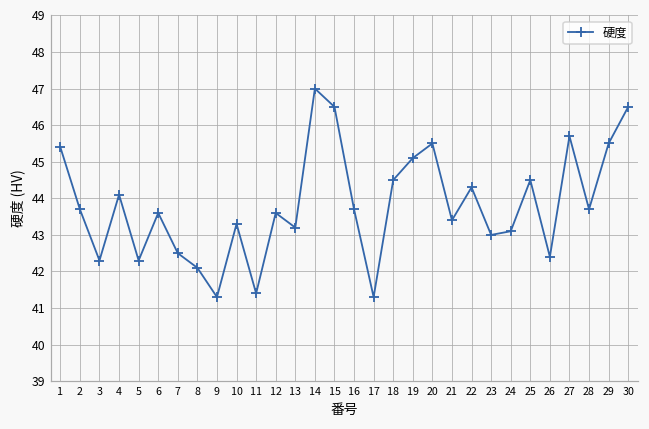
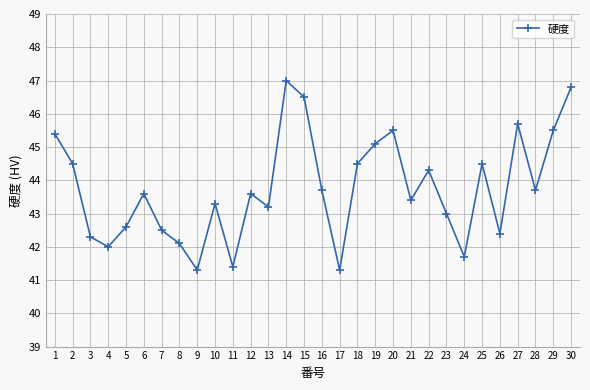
2: 43.7 -> 44.5
4: 44.1 -> 42.0
5: 42.3 -> 42.6
24: 43.1 -> 41.7
30: 46.5 -> 46.8
